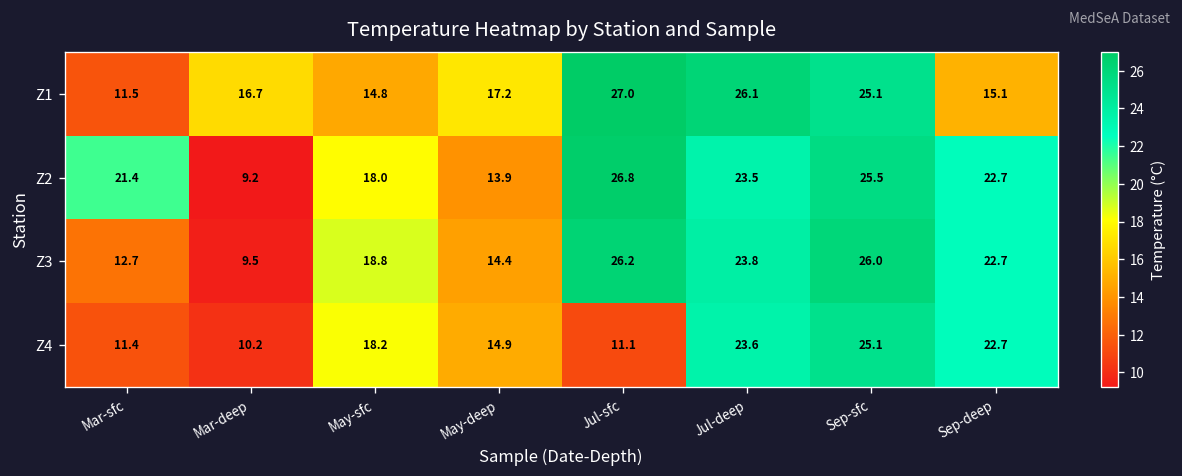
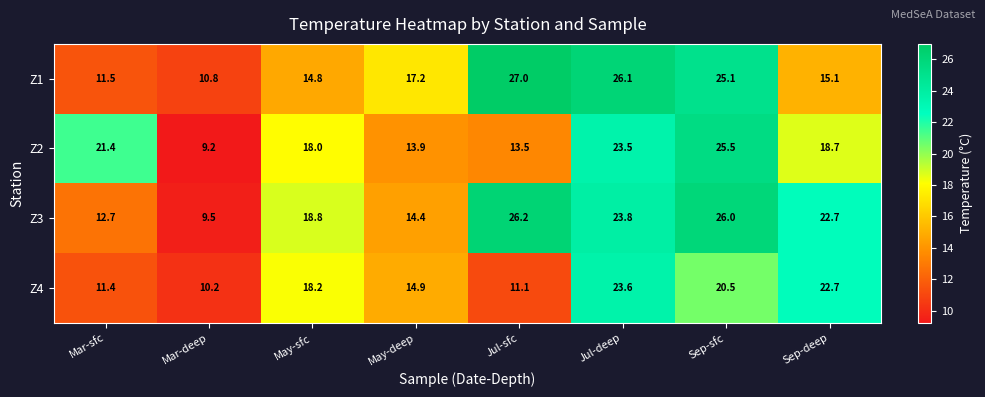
Z1, Mar-deep: 16.7 -> 10.8
Z2, Jul-sfc: 26.8 -> 13.5
Z2, Sep-deep: 22.7 -> 18.7
Z4, Sep-sfc: 25.1 -> 20.5
